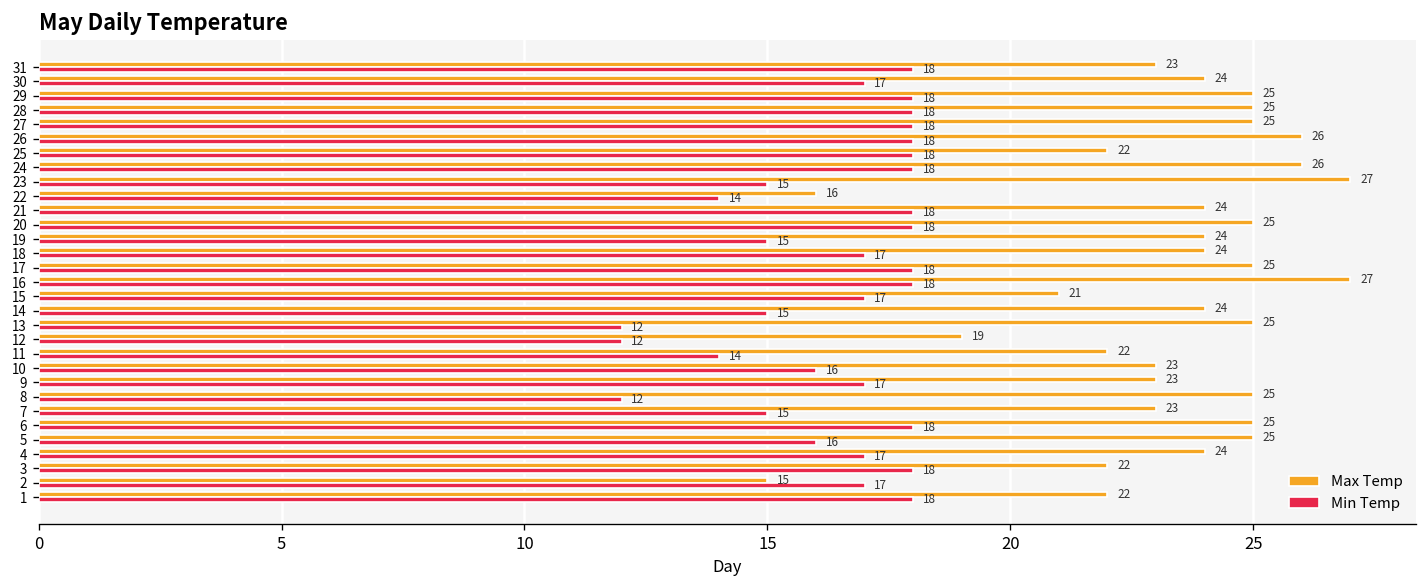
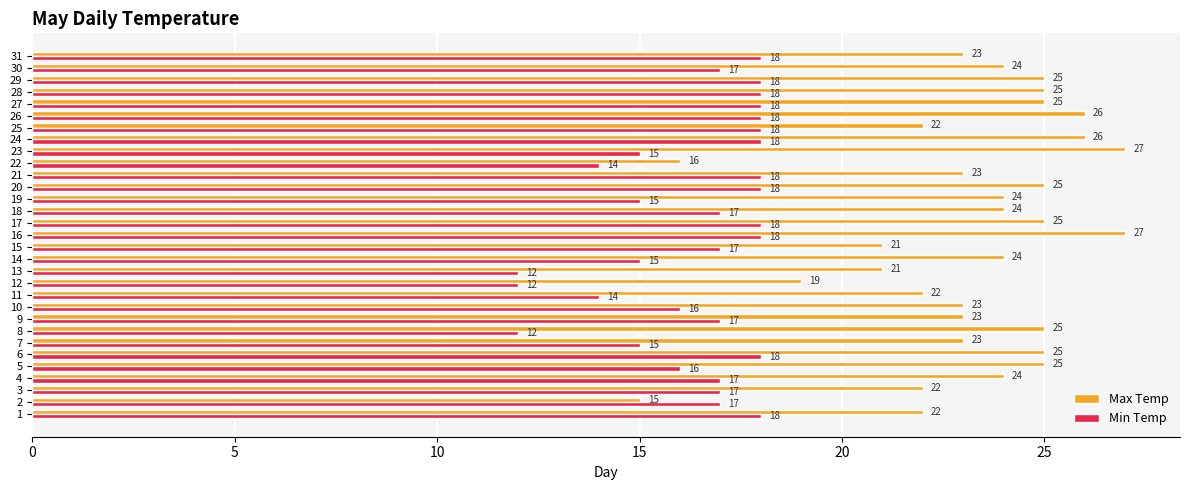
Max Temp, 21: 24 -> 23
Max Temp, 13: 25 -> 21
Min Temp, 3: 18 -> 17
